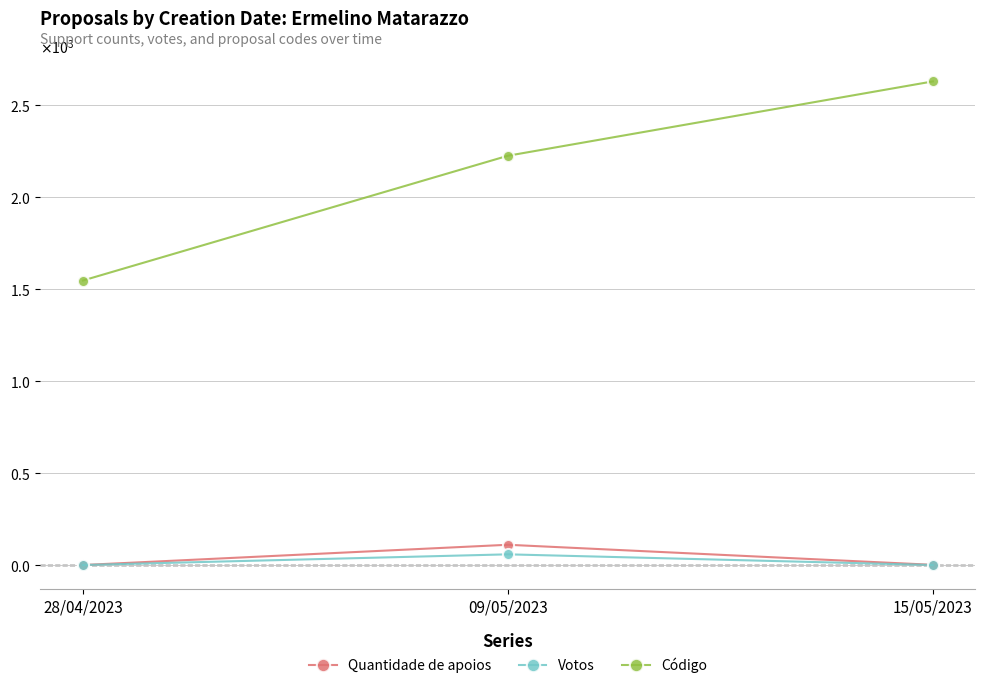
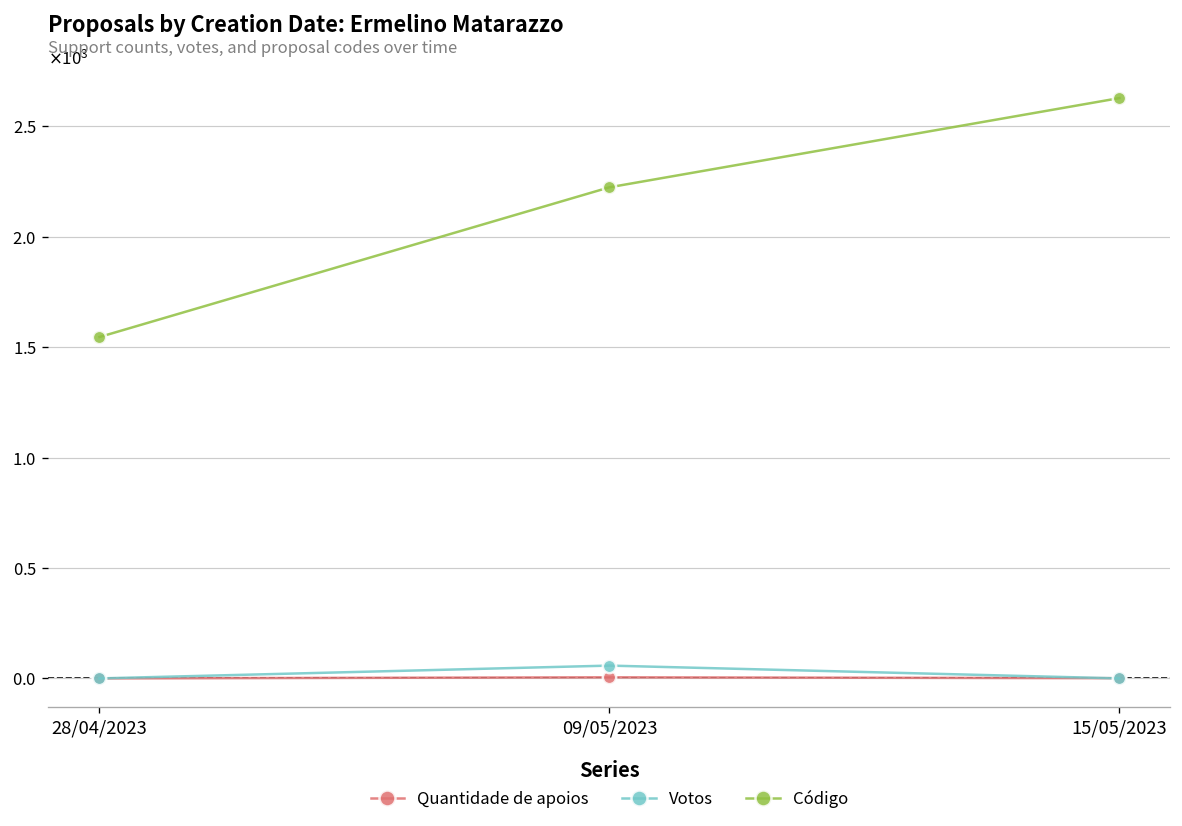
Quantidade de apoios, 09/05/2023: 110 -> 10
